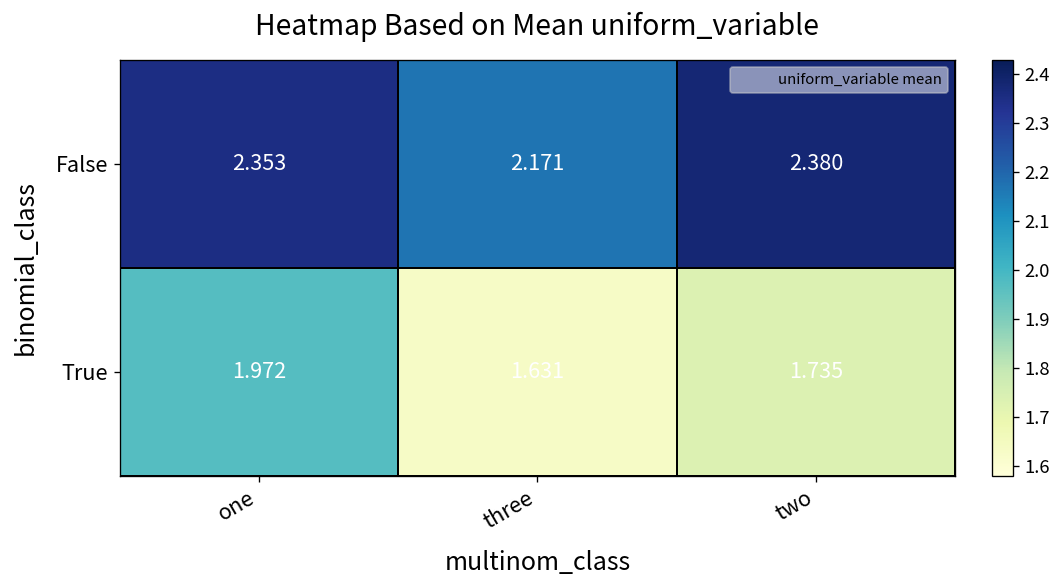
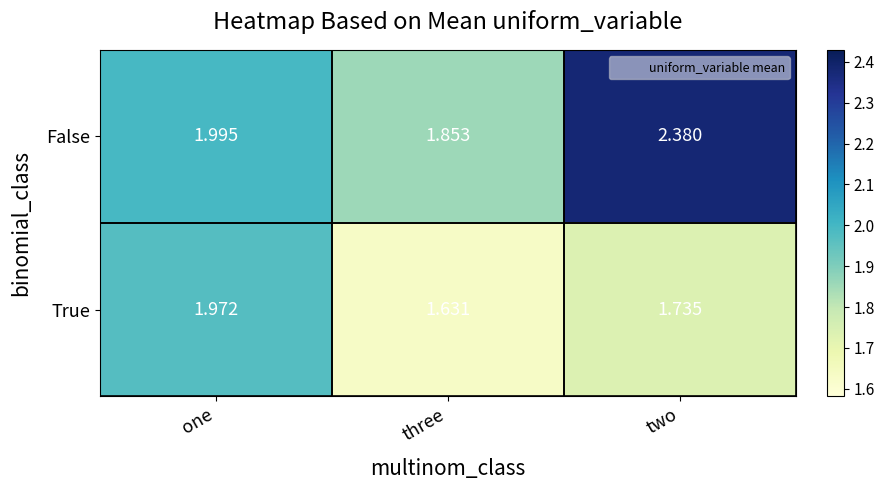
False, one: 2.353 -> 1.995
False, three: 2.171 -> 1.853
